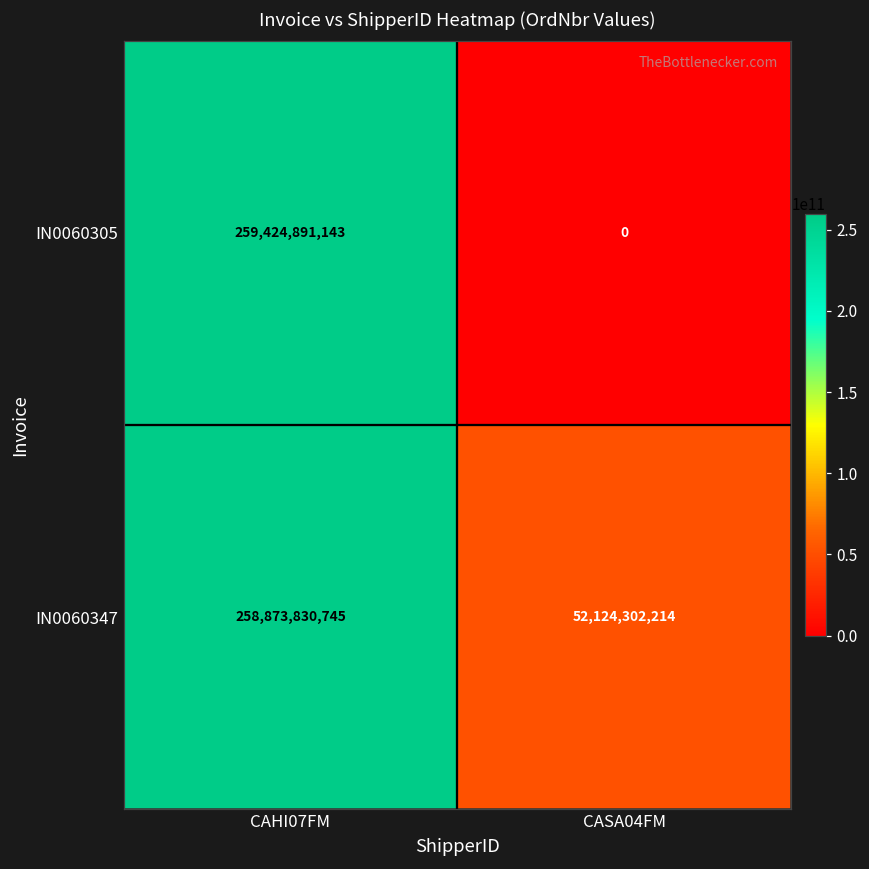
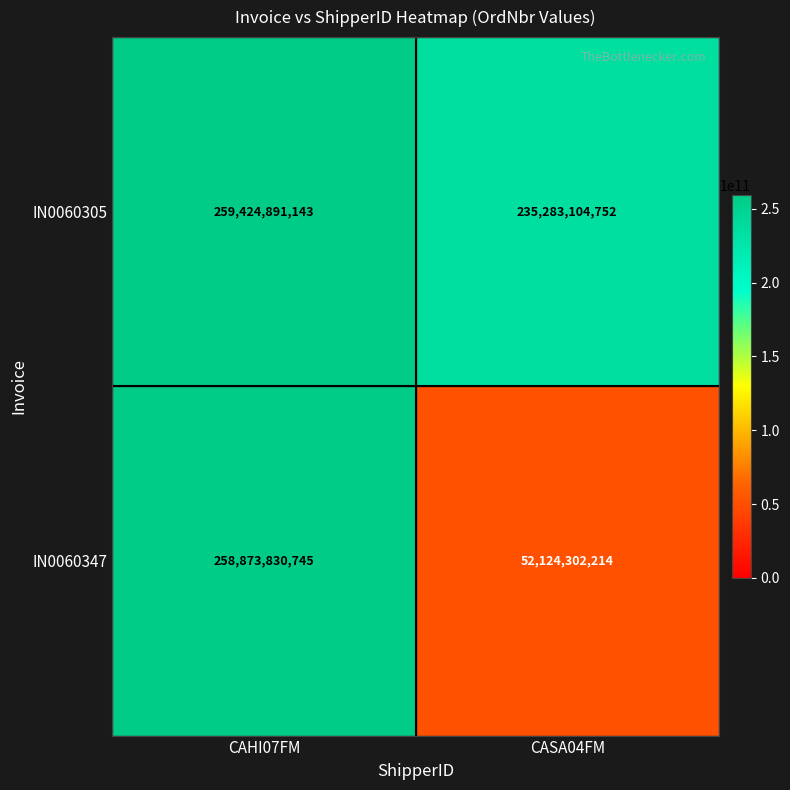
IN0060305, CASA04FM: 0 -> 235,283,104,752
